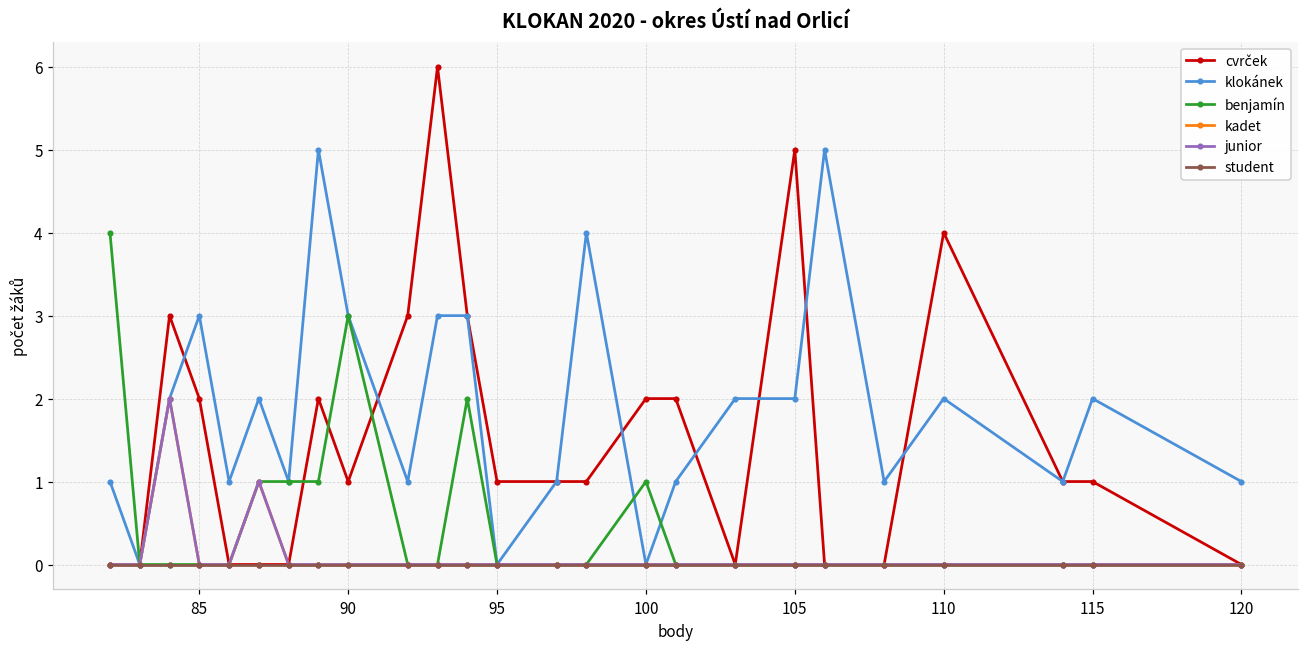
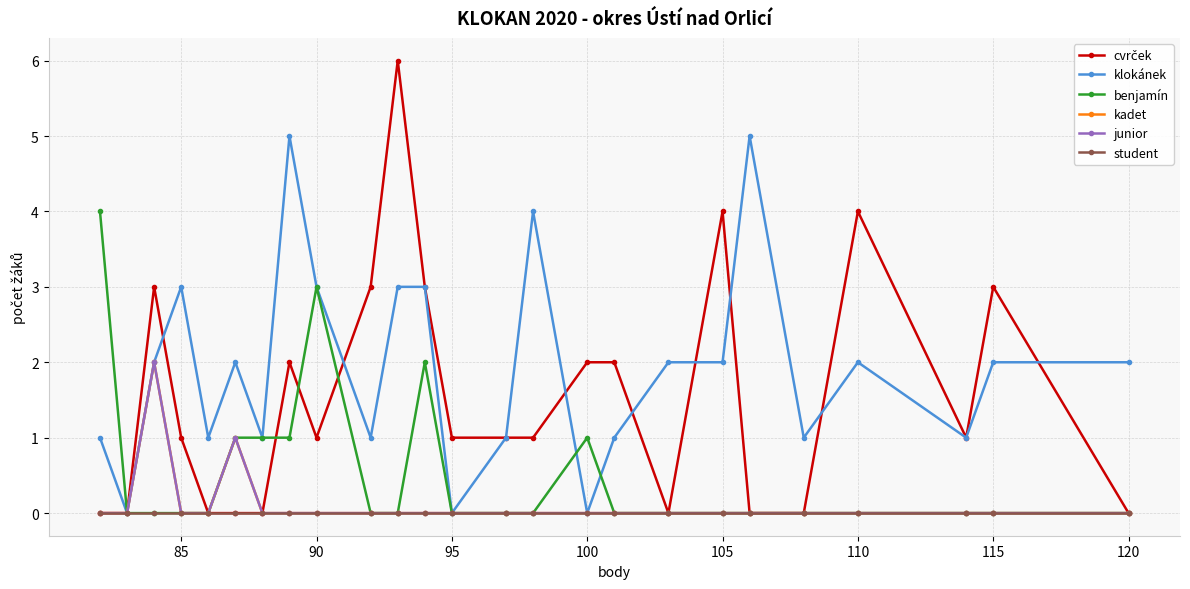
cvrček, 85: 2 -> 1
cvrček, 105: 5 -> 4
cvrček, 115: 1 -> 3
klokánek, 120: 1 -> 2
